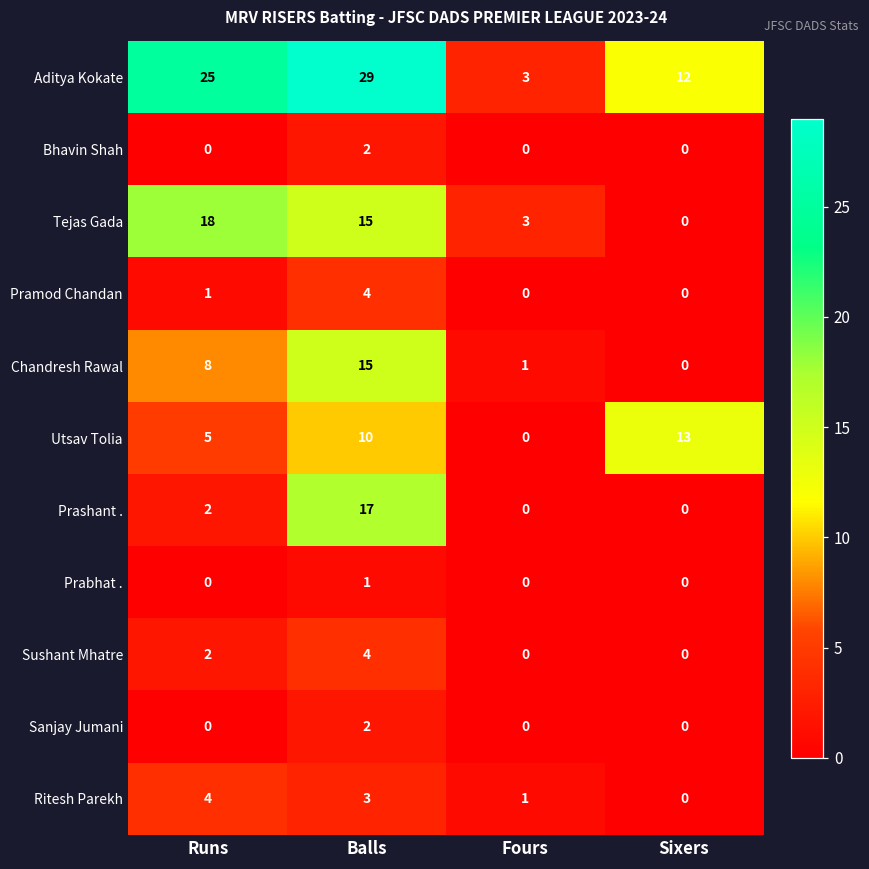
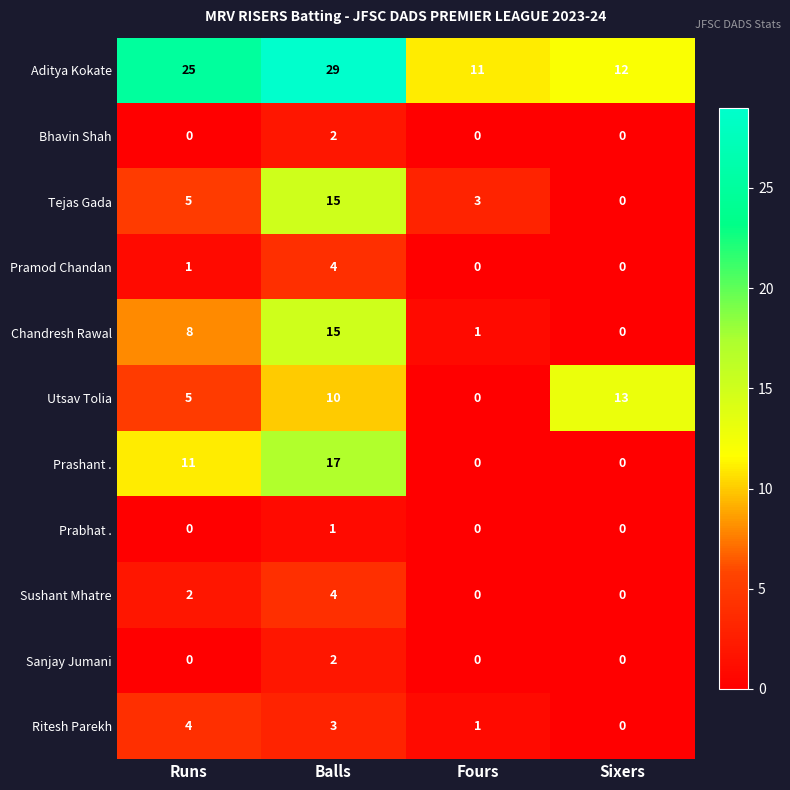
Aditya Kokate, Fours: 3 -> 11
Tejas Gada, Runs: 18 -> 5
Prashant ., Runs: 2 -> 11
